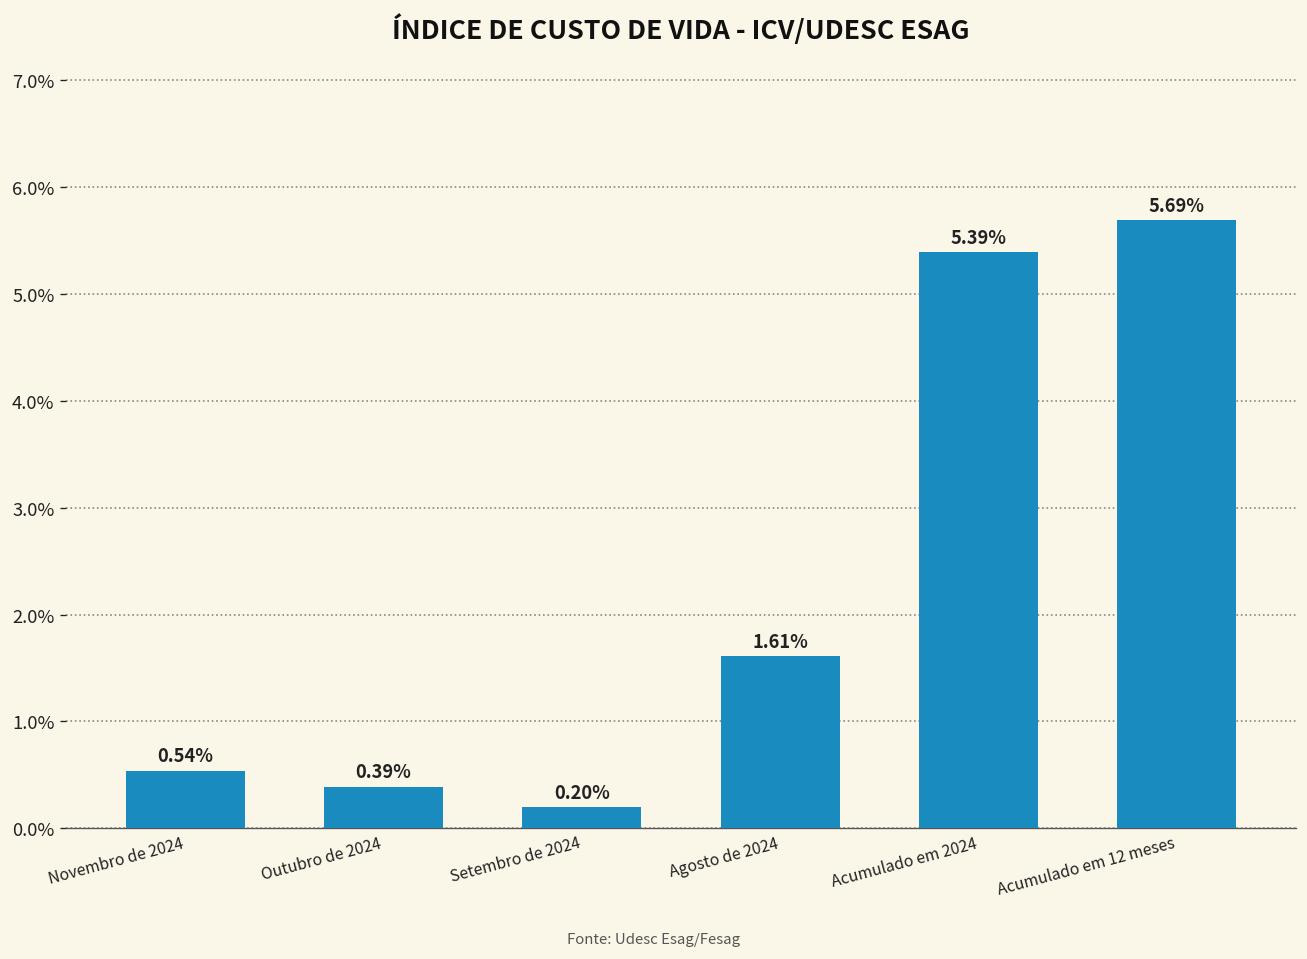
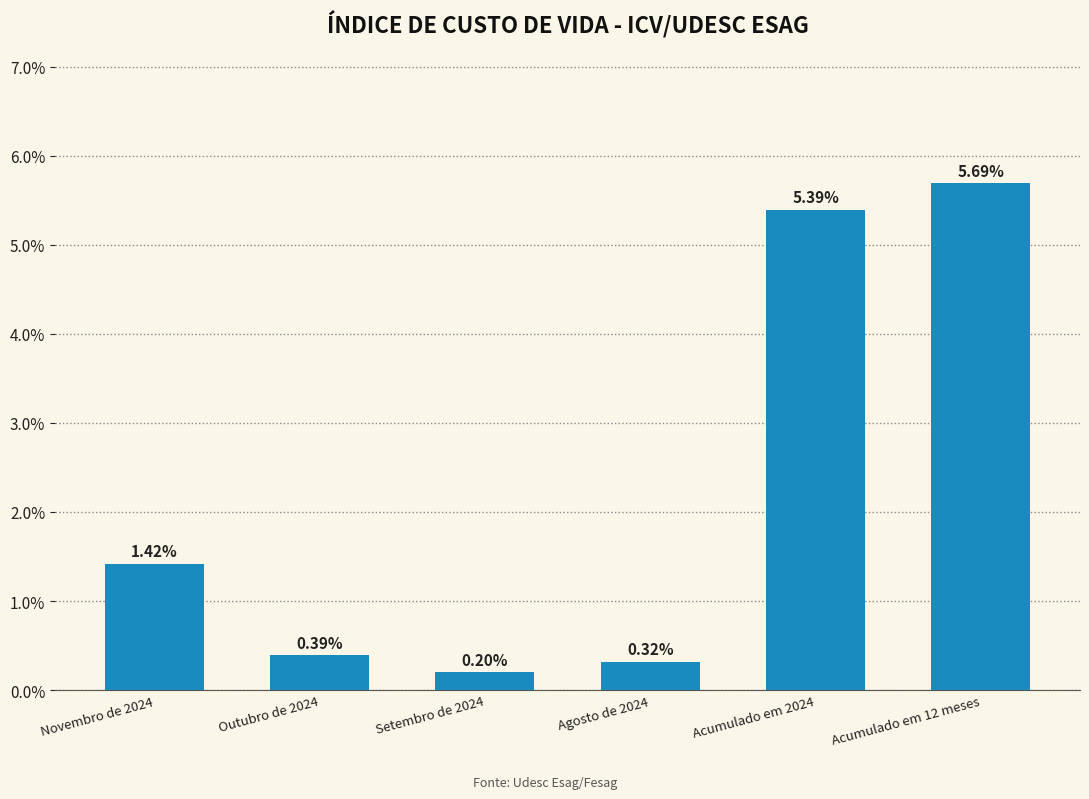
Novembro de 2024: 0.54% -> 1.42%
Agosto de 2024: 1.61% -> 0.32%
